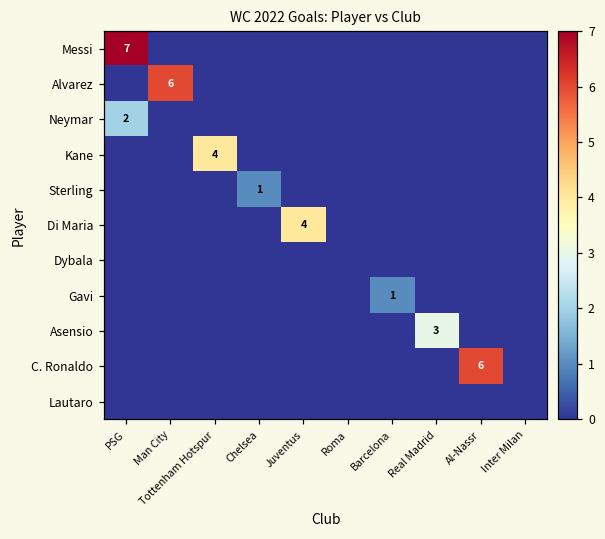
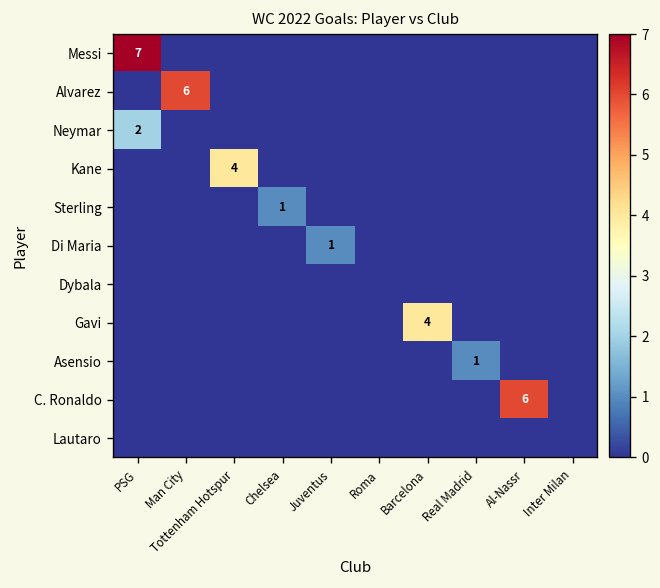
Di Maria, Juventus: 4 -> 1
Gavi, Barcelona: 1 -> 4
Asensio, Real Madrid: 3 -> 1
